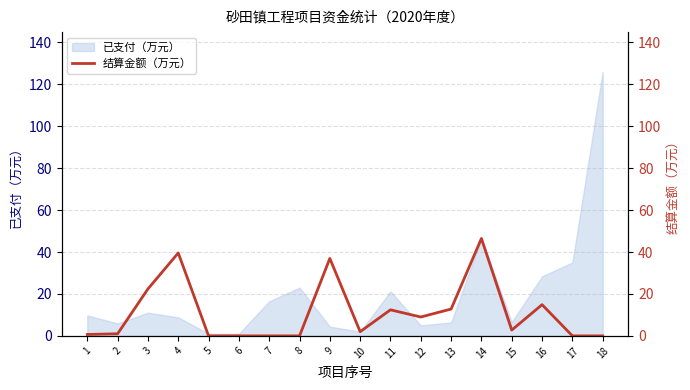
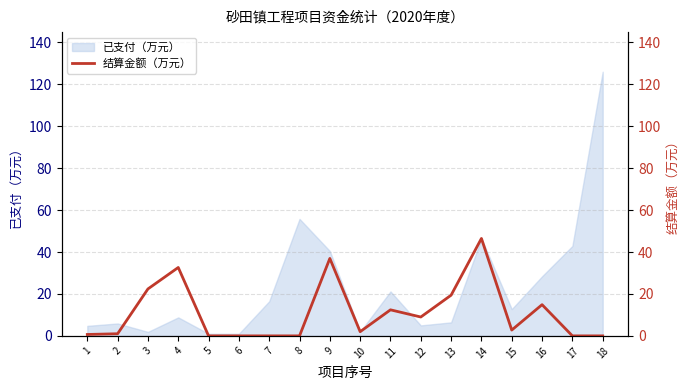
已支付（万元）, 1: 10 -> 5
已支付（万元）, 3: 11 -> 2
已支付（万元）, 8: 23 -> 56
已支付（万元）, 9: 4 -> 40
已支付（万元）, 15: 7 -> 13
已支付（万元）, 17: 35 -> 43
结算金额（万元）, 4: 40 -> 33
结算金额（万元）, 13: 13 -> 19
